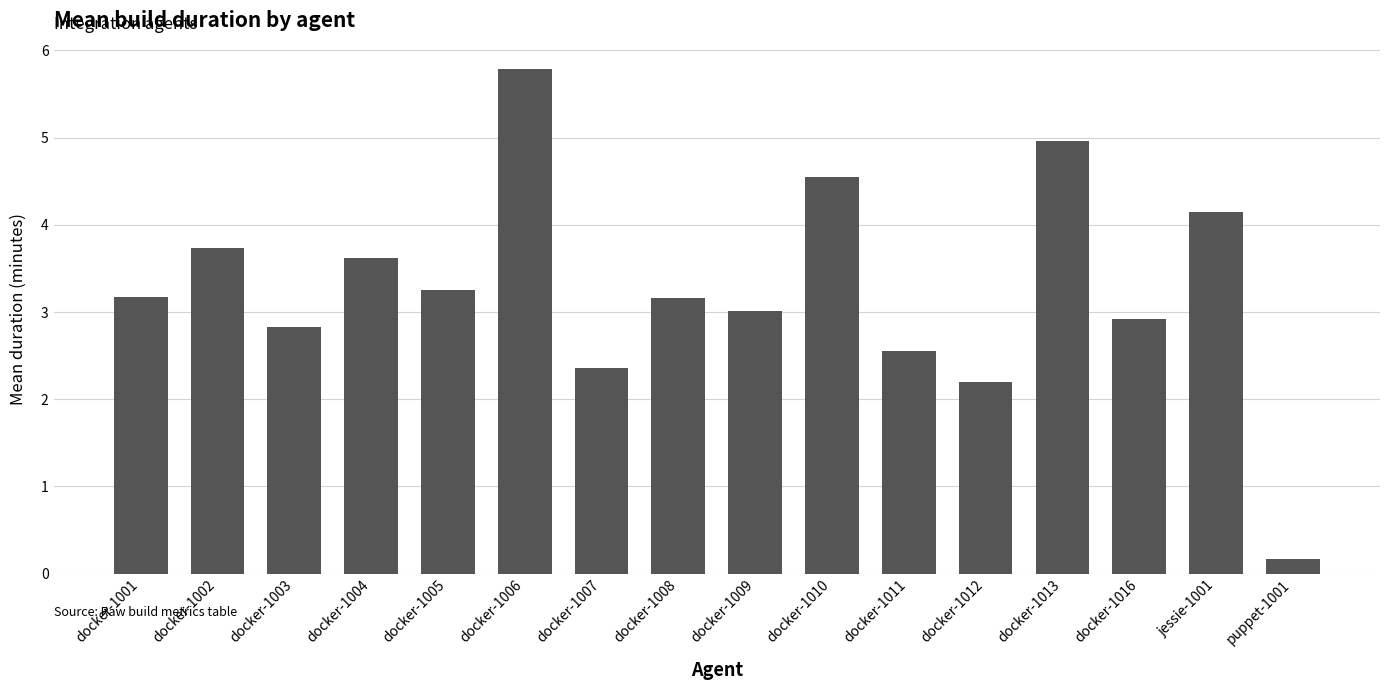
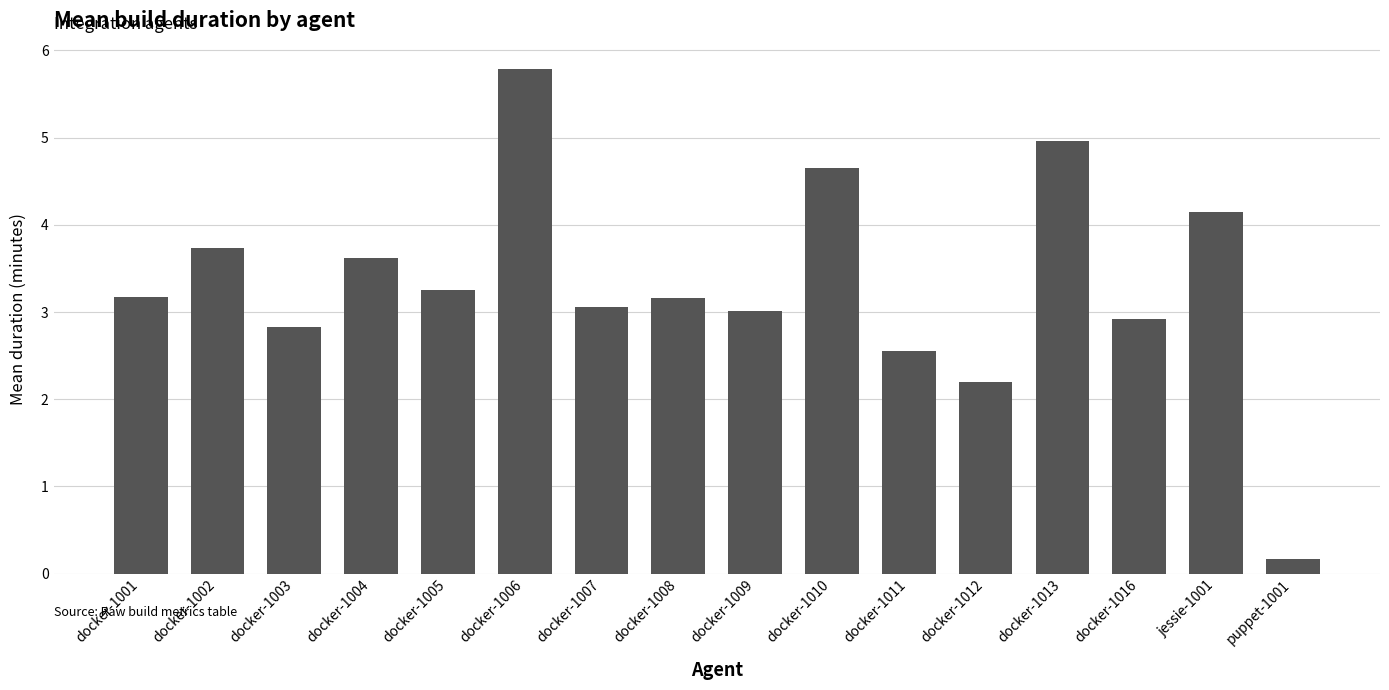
docker-1007: 2.4 -> 3.1
docker-1010: 4.5 -> 4.7
